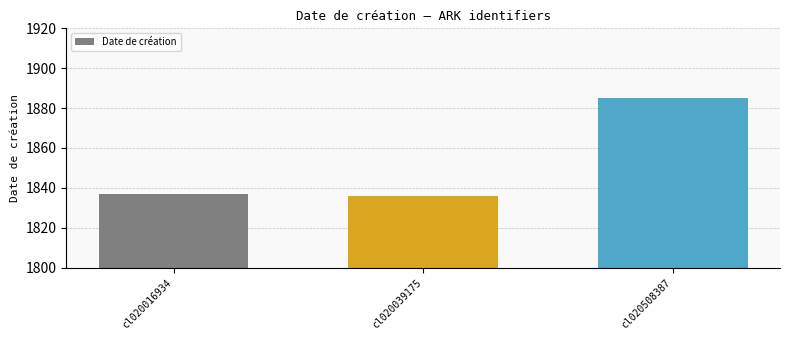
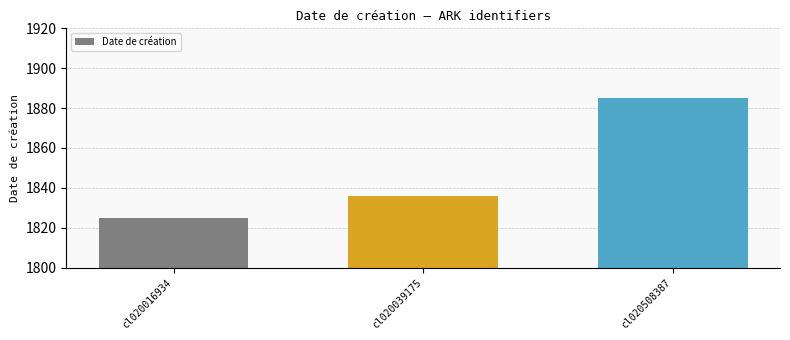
cl020016934: 1837 -> 1825
